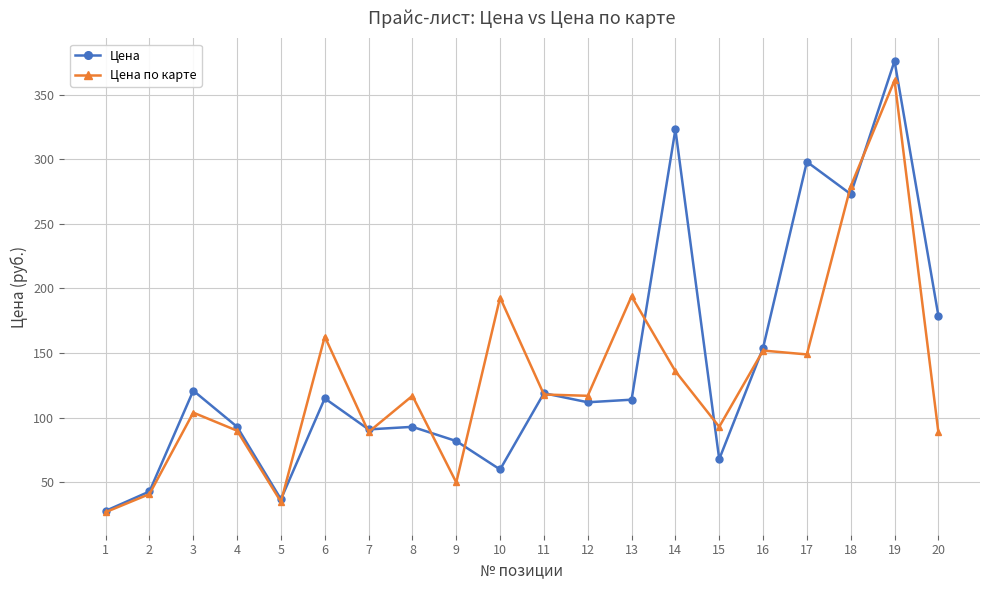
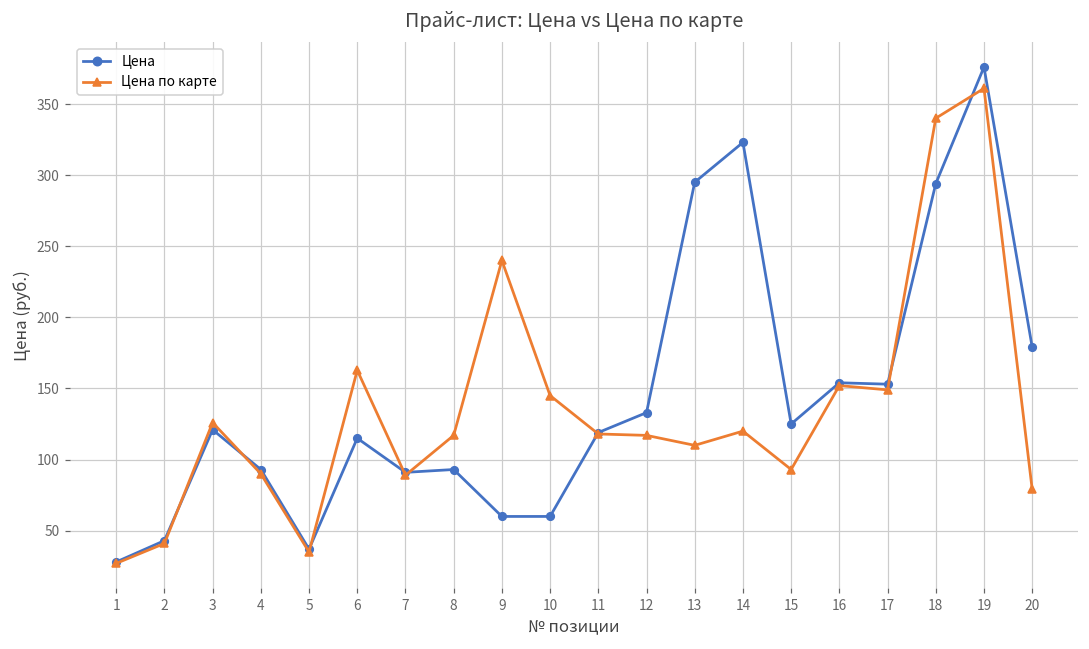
Цена по карте, 3: 104 -> 126
Цена, 9: 82 -> 60
Цена по карте, 9: 50 -> 240
Цена по карте, 10: 193 -> 145
Цена, 12: 112 -> 133
Цена, 13: 114 -> 295
Цена по карте, 13: 194 -> 110
Цена по карте, 14: 136 -> 120
Цена, 15: 68 -> 125
Цена, 17: 298 -> 153
Цена, 18: 273 -> 294
Цена по карте, 18: 279 -> 340
Цена по карте, 20: 89 -> 79
